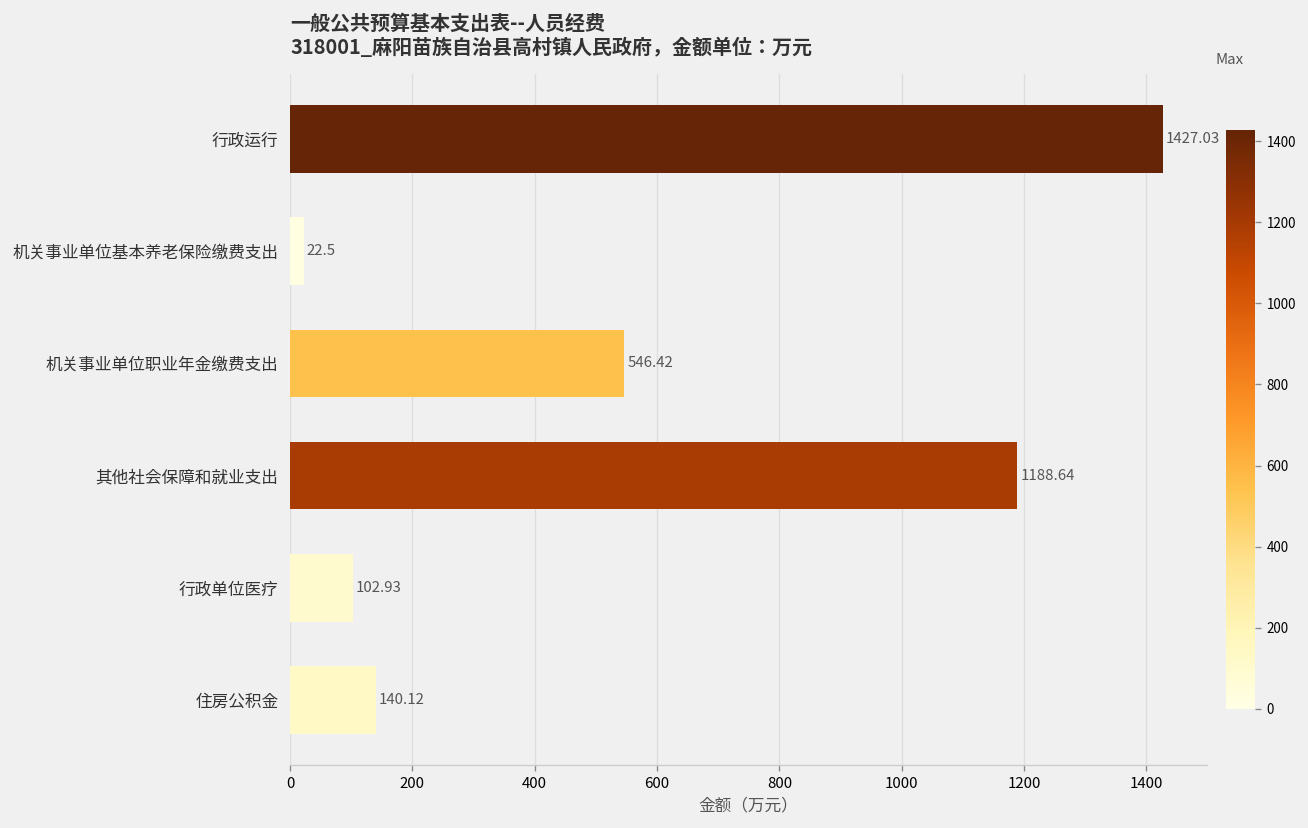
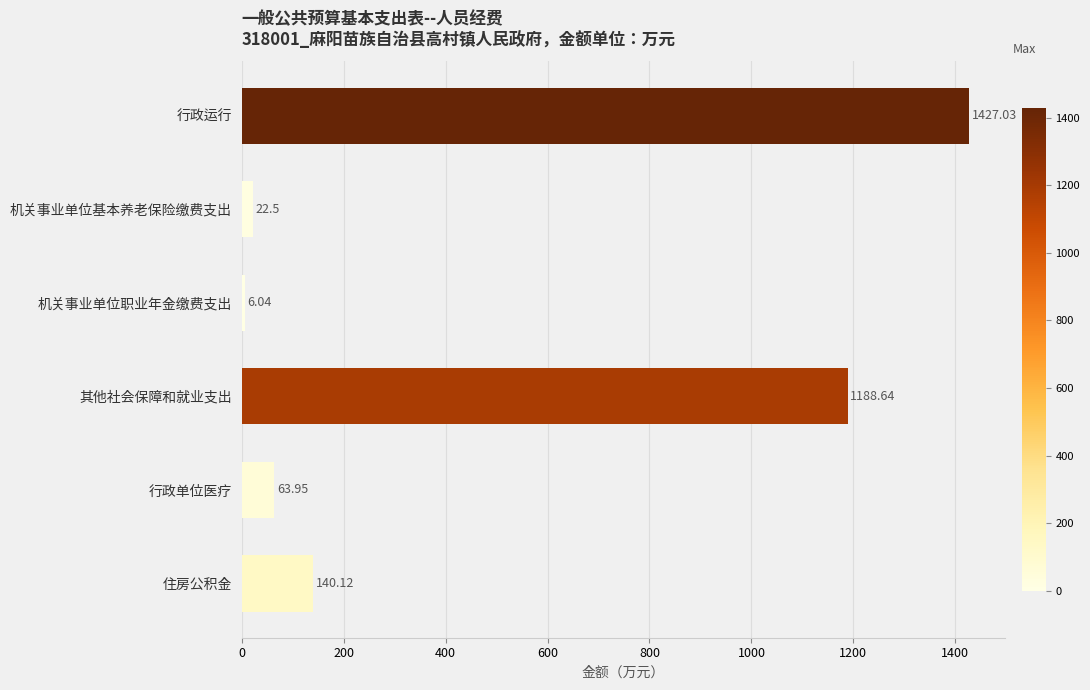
机关事业单位职业年金缴费支出: 546.42 -> 6.04
行政单位医疗: 102.93 -> 63.95
